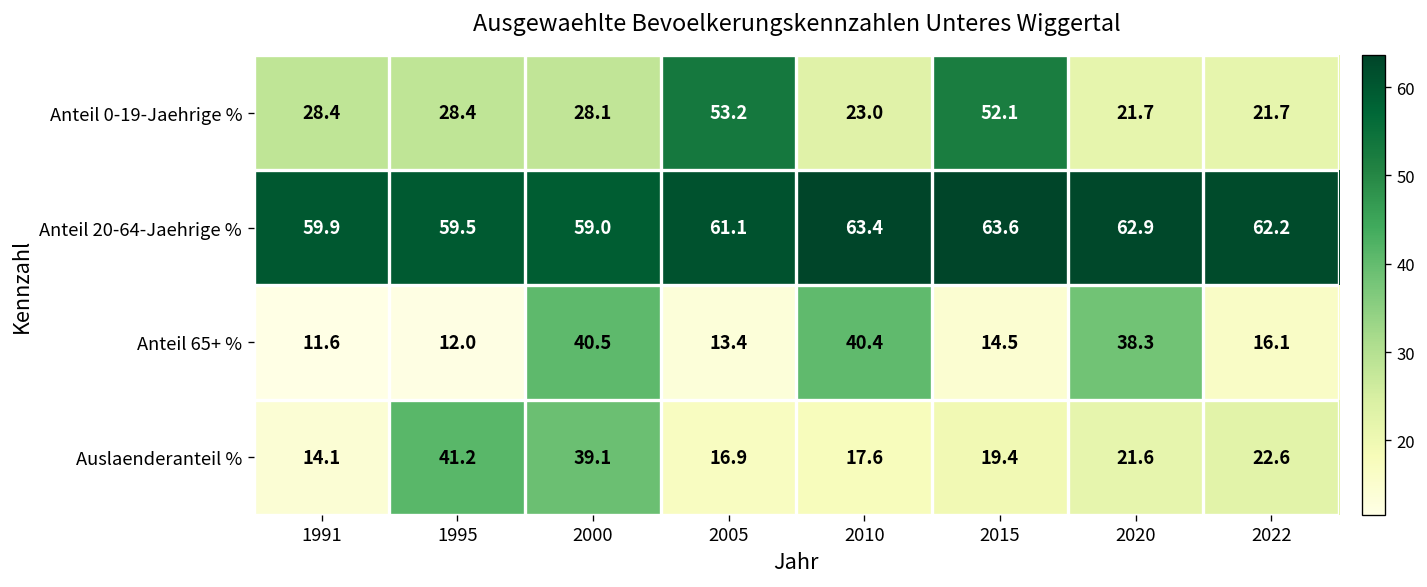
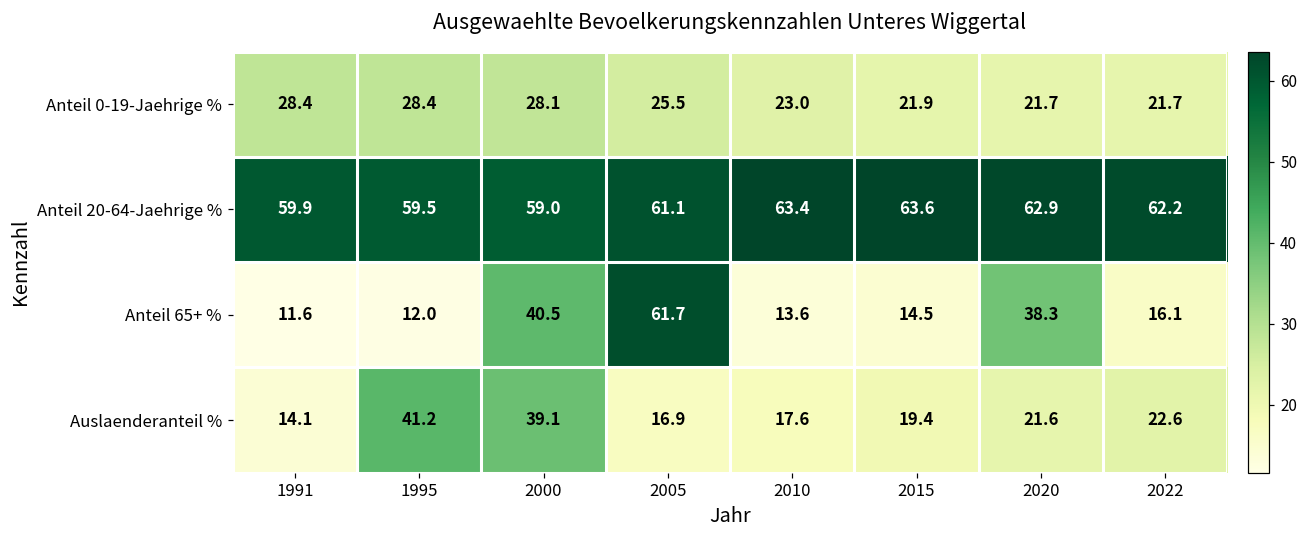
Anteil 0-19-Jaehrige %, 2005: 53.2 -> 25.5
Anteil 0-19-Jaehrige %, 2015: 52.1 -> 21.9
Anteil 65+ %, 2005: 13.4 -> 61.7
Anteil 65+ %, 2010: 40.4 -> 13.6
